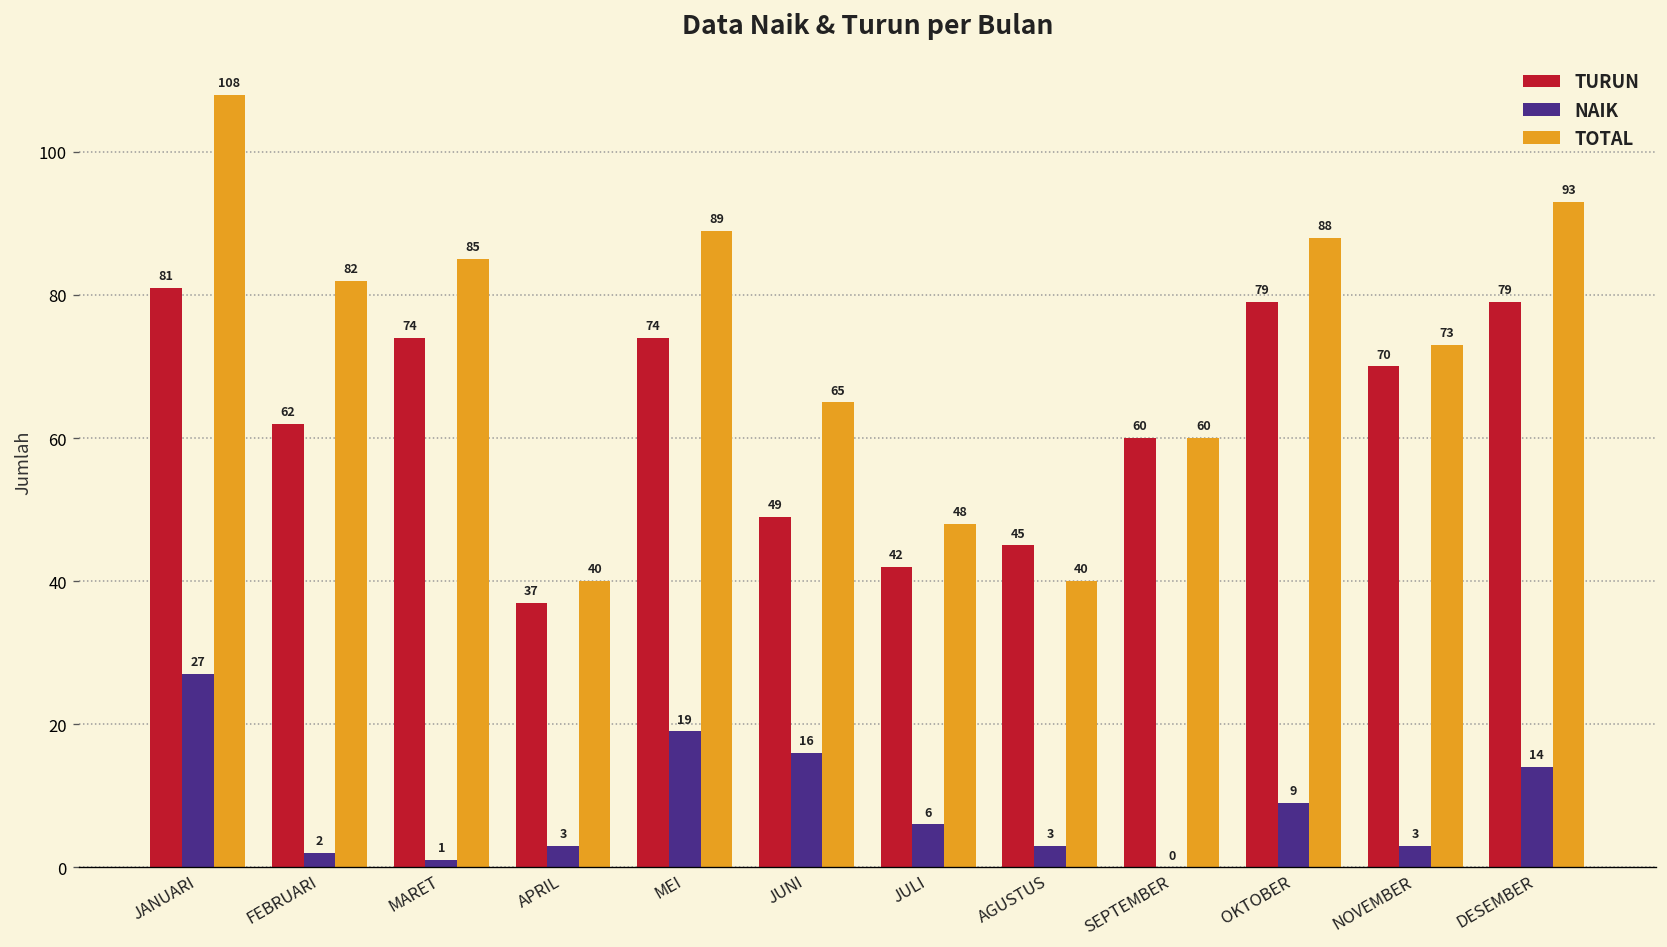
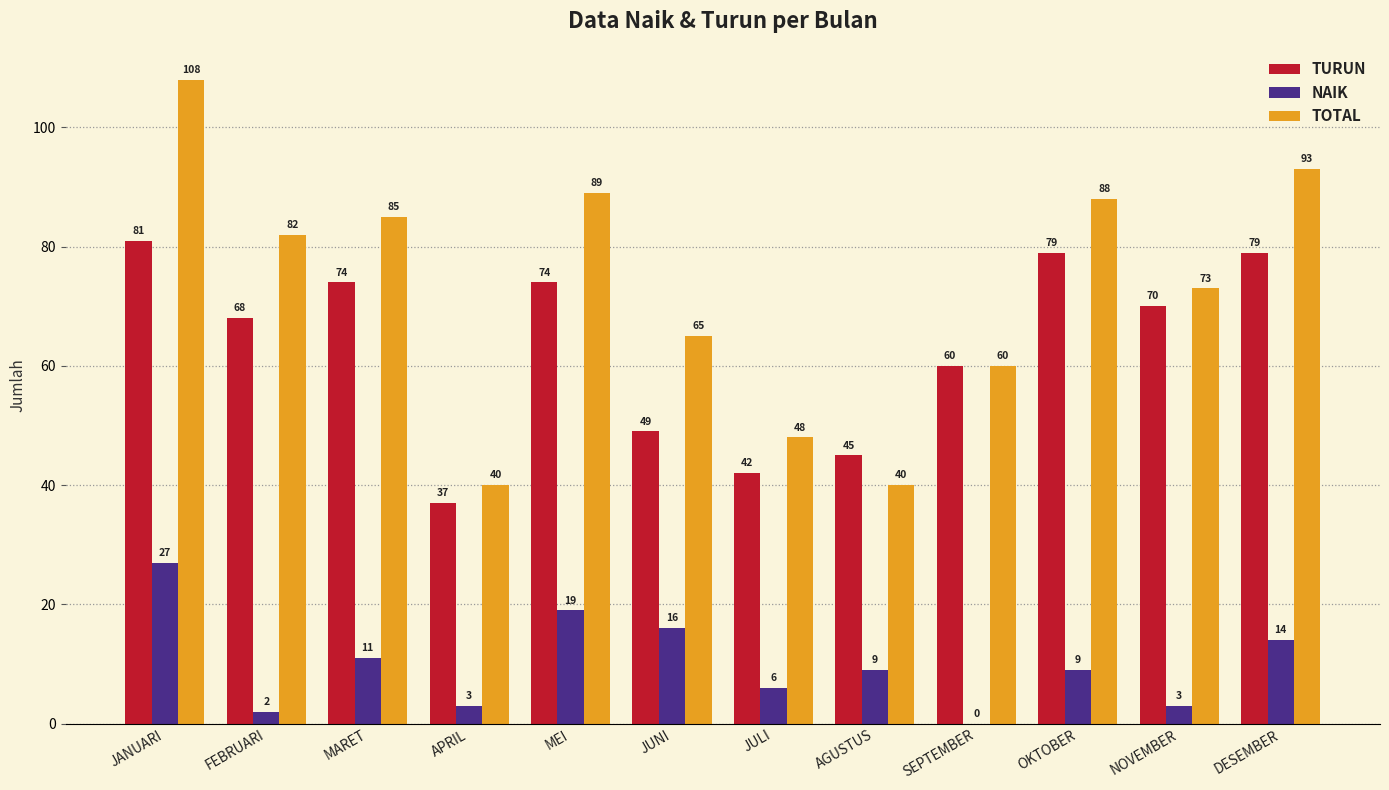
TURUN, FEBRUARI: 62 -> 68
NAIK, MARET: 1 -> 11
NAIK, AGUSTUS: 3 -> 9
